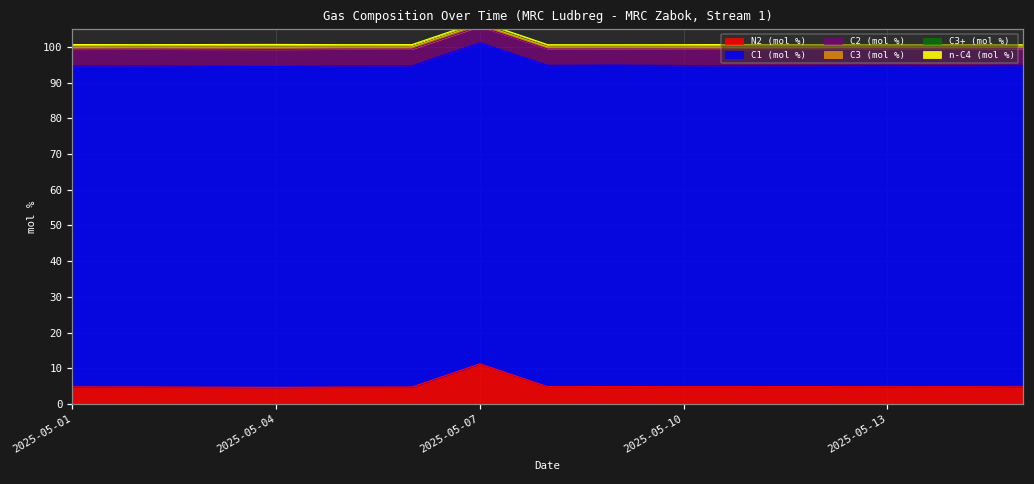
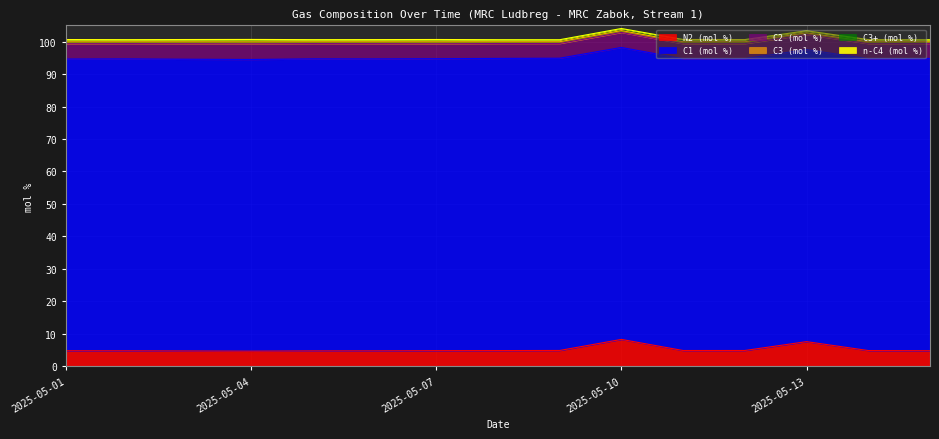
N2 (mol %), 2025-05-07: 11 -> 5
N2 (mol %), 2025-05-10: 5 -> 8
N2 (mol %), 2025-05-13: 5 -> 8
